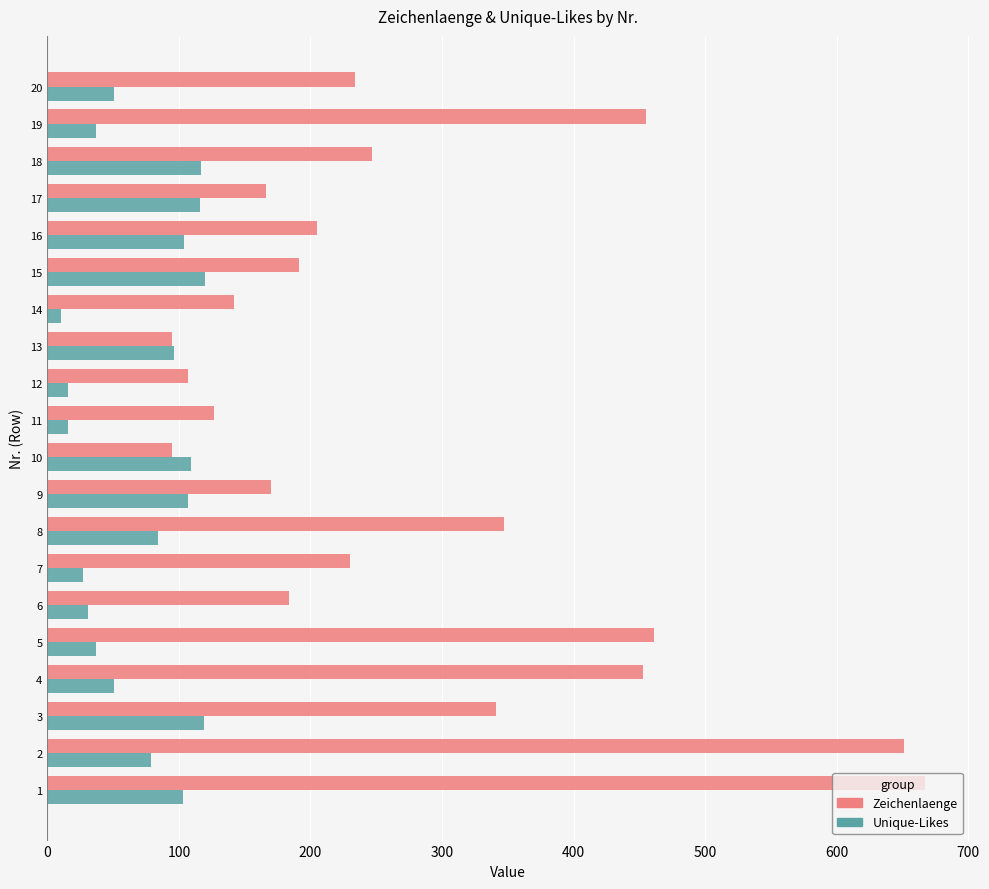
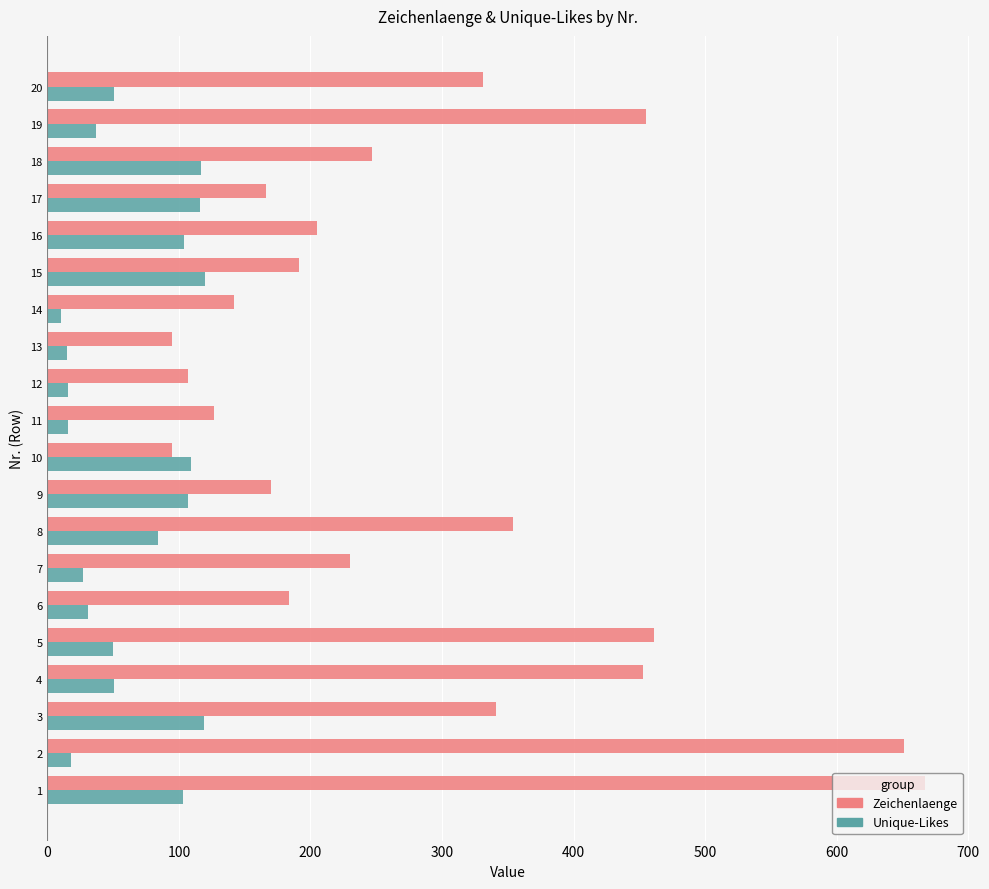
Zeichenlaenge, 20: 234 -> 331
Unique-Likes, 13: 96 -> 15
Zeichenlaenge, 8: 347 -> 354
Unique-Likes, 5: 37 -> 50
Unique-Likes, 2: 79 -> 18
